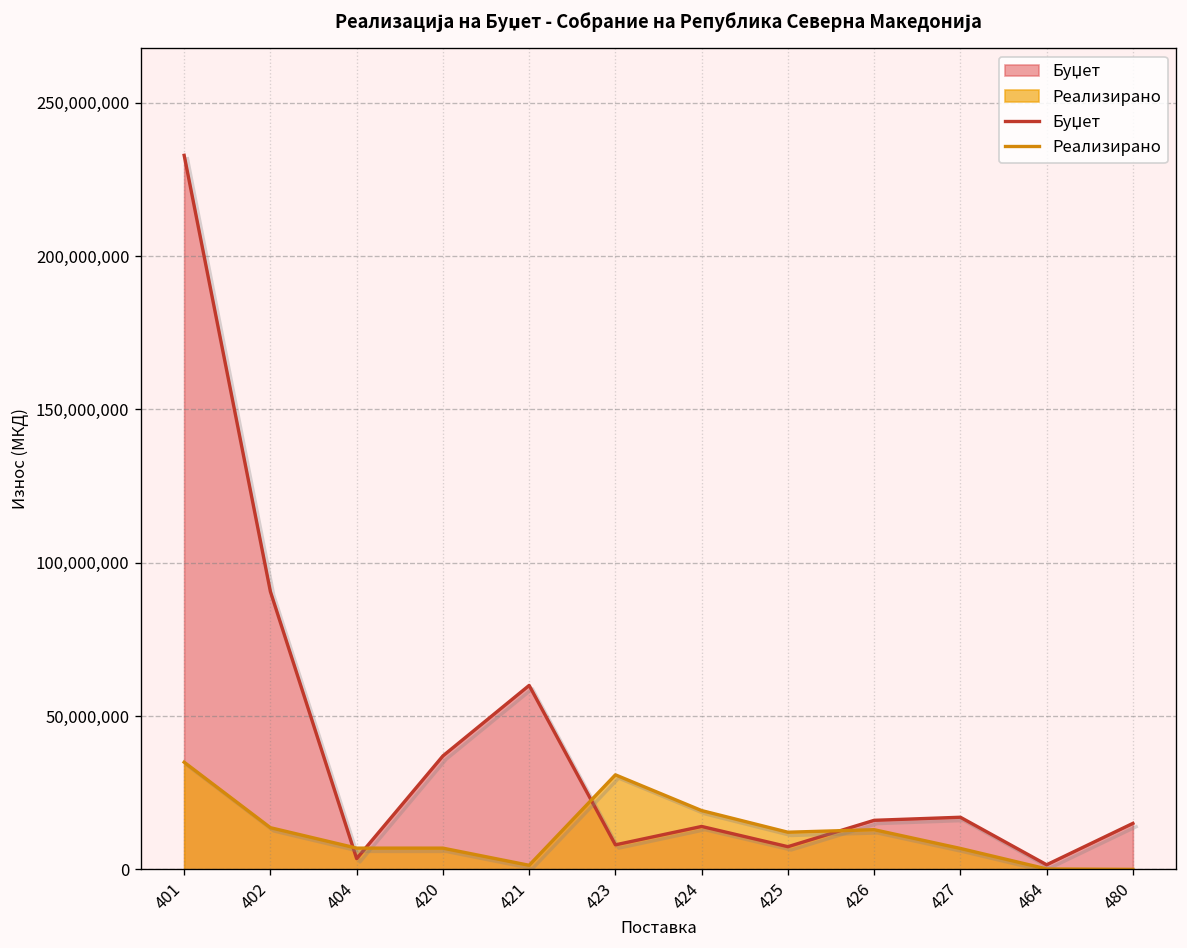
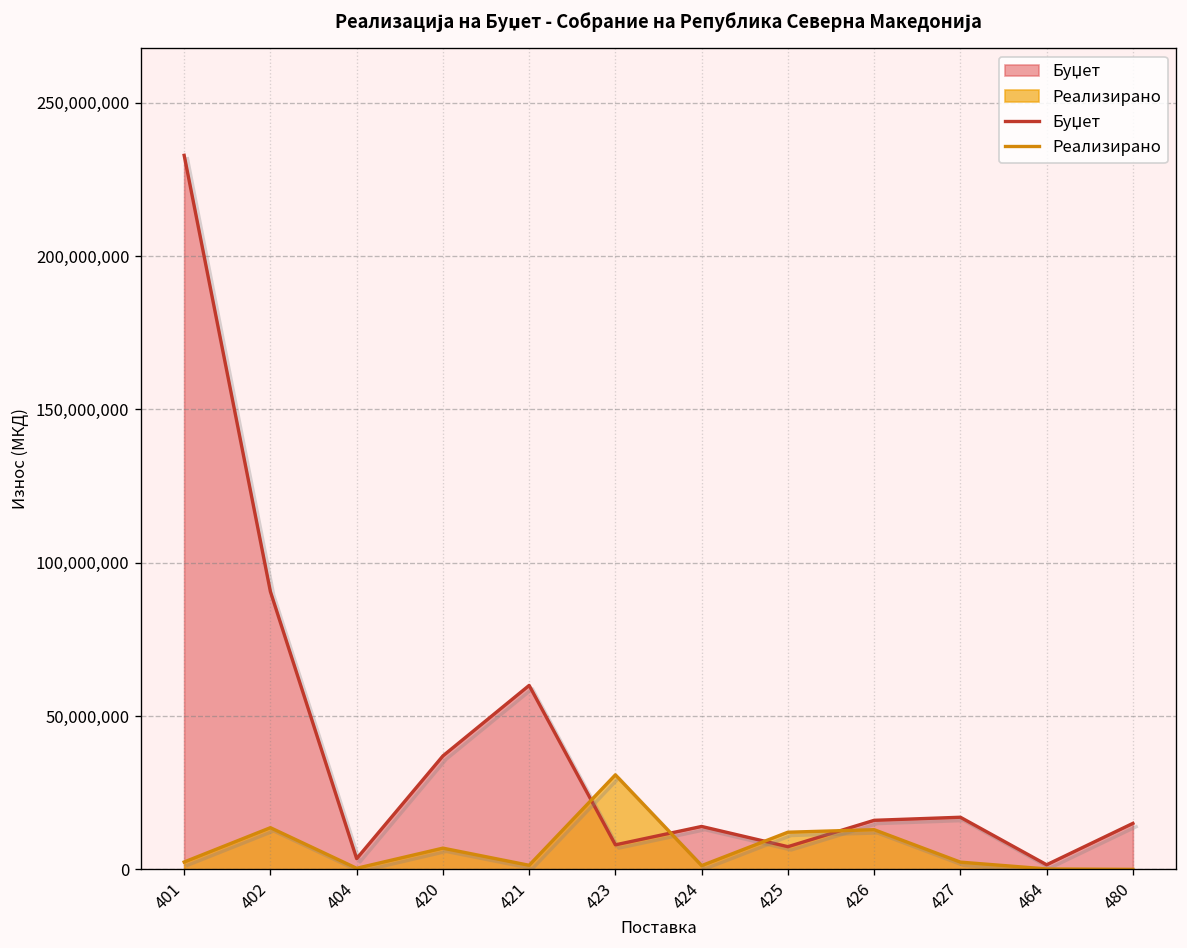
Реализирано, 401: 35,000,000 -> 2,000,000
Реализирано, 404: 7,000,000 -> 0
Реализирано, 424: 19,000,000 -> 1,000,000
Реализирано, 427: 7,000,000 -> 2,000,000
